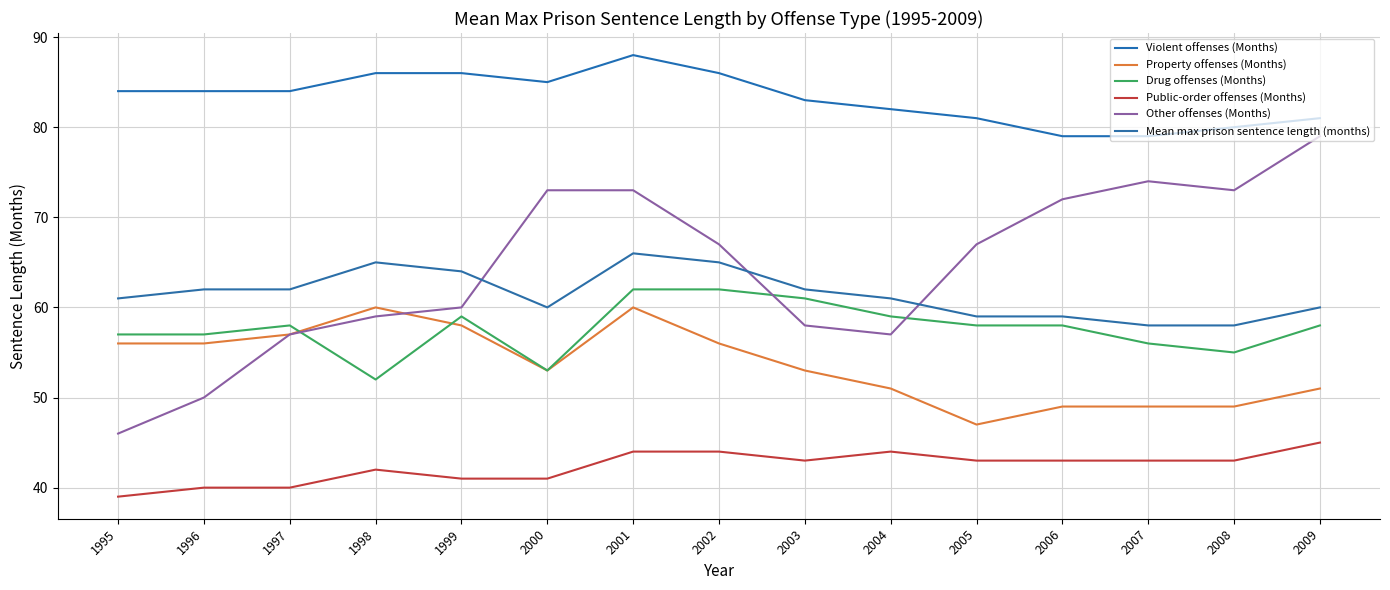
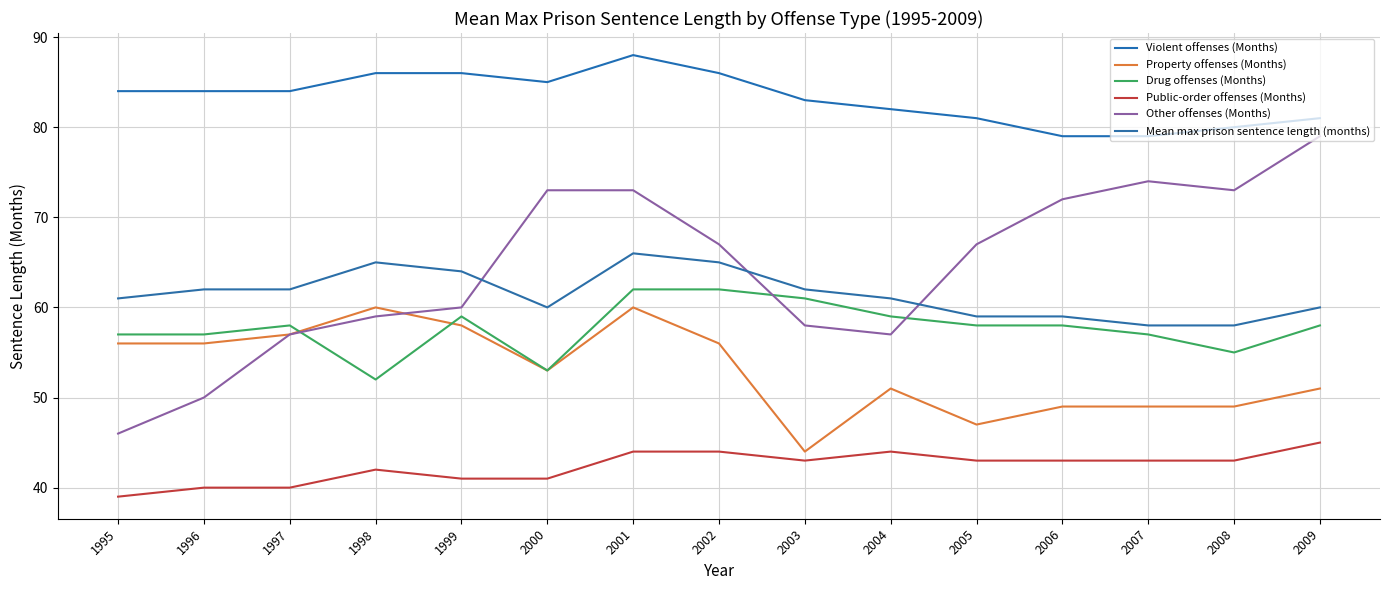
Property offenses (Months), 2003: 53 -> 44
Drug offenses (Months), 2007: 56 -> 57
